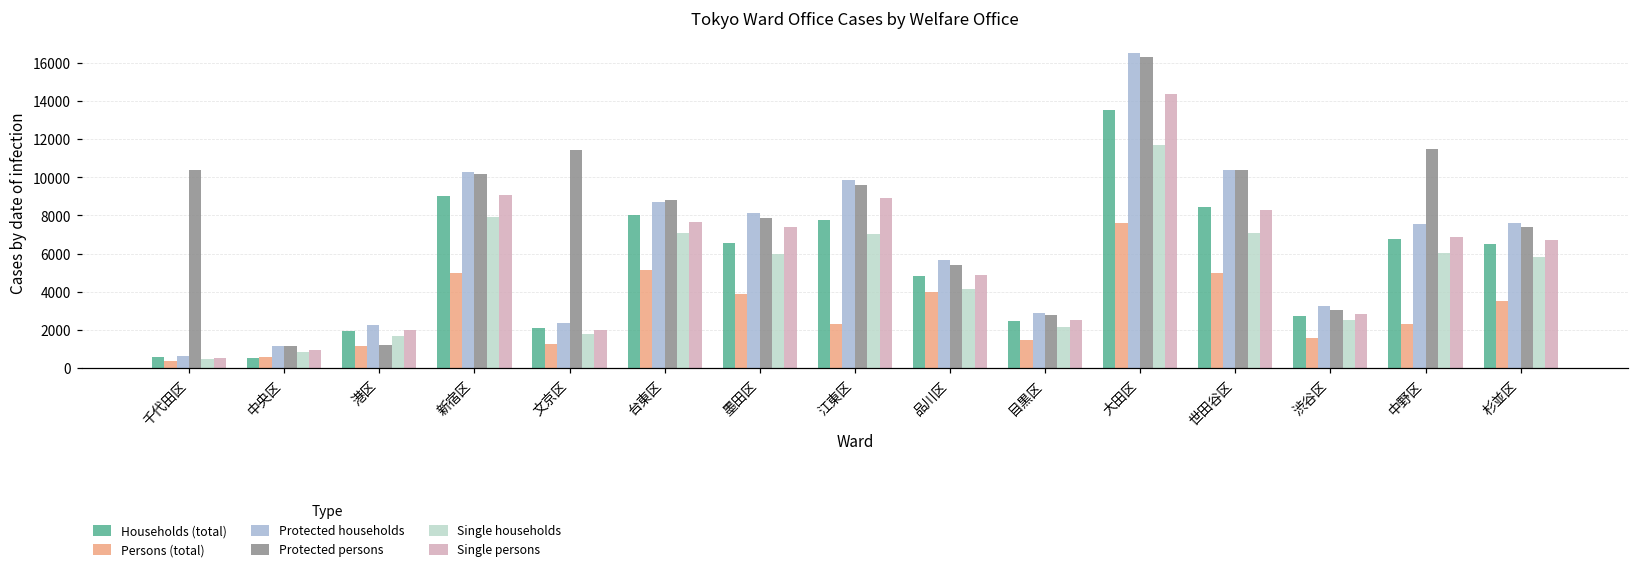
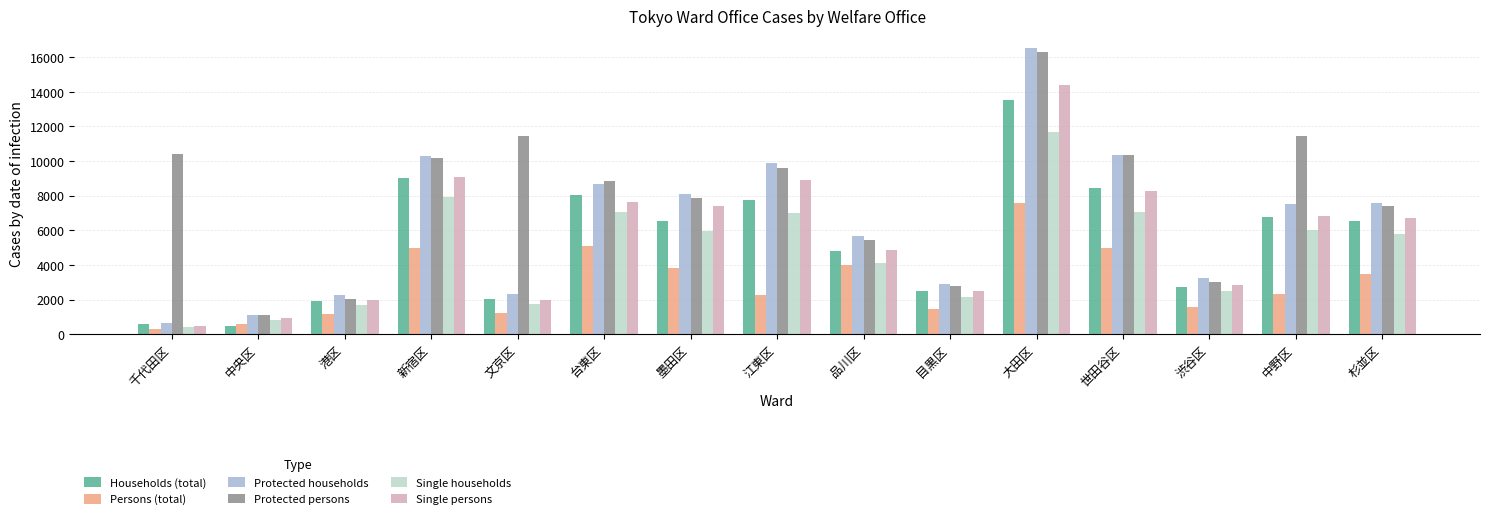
Protected persons, 港区: 1200 -> 2000
